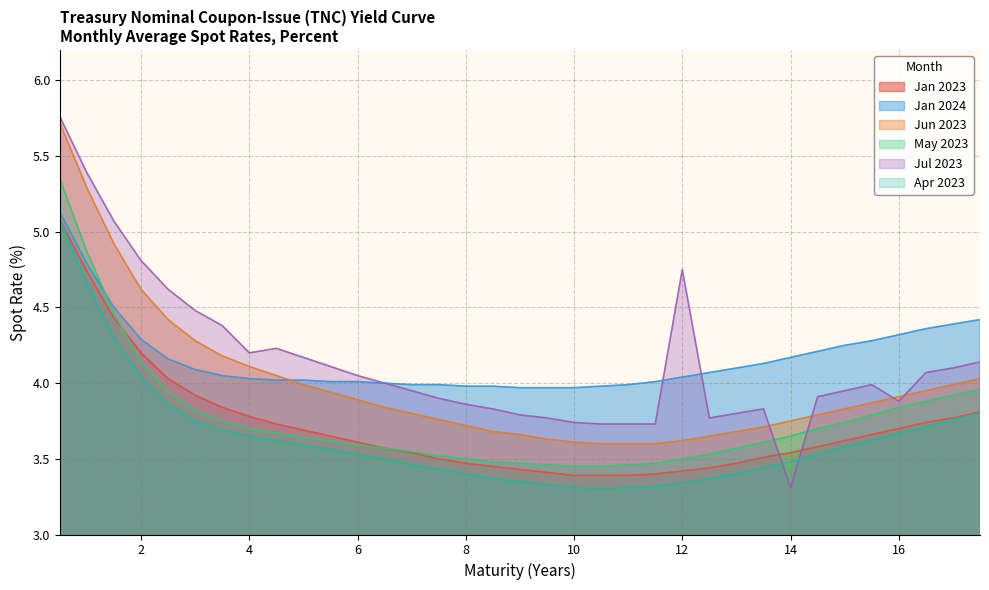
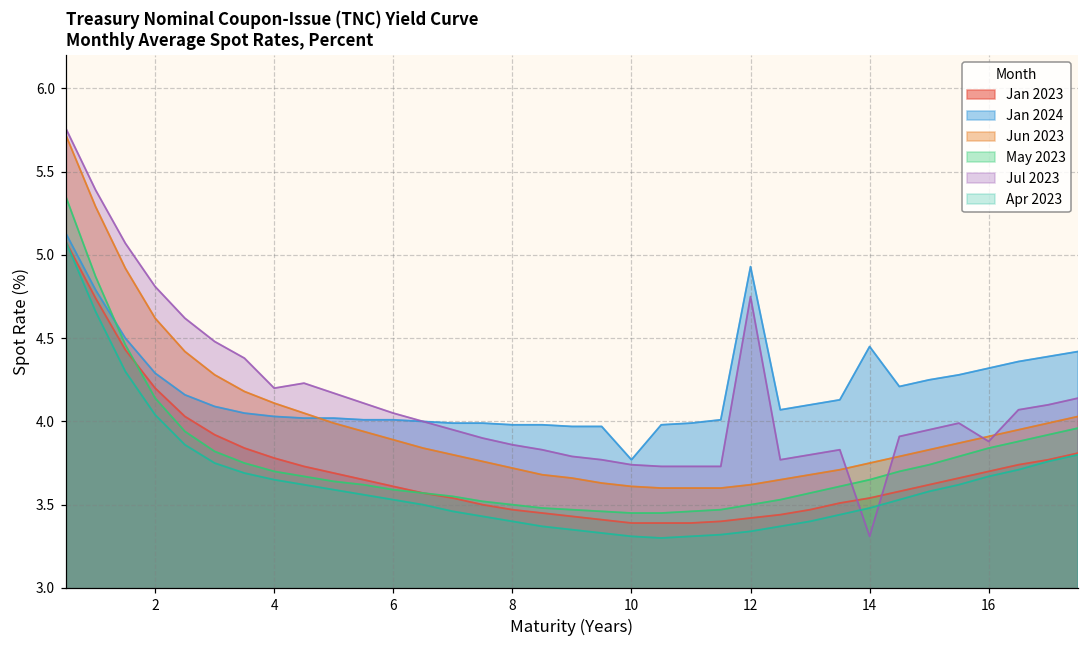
Jan 2024, 10: 3.97 -> 3.77
Jan 2024, 12: 4.04 -> 4.93
Jan 2024, 14: 4.17 -> 4.45
